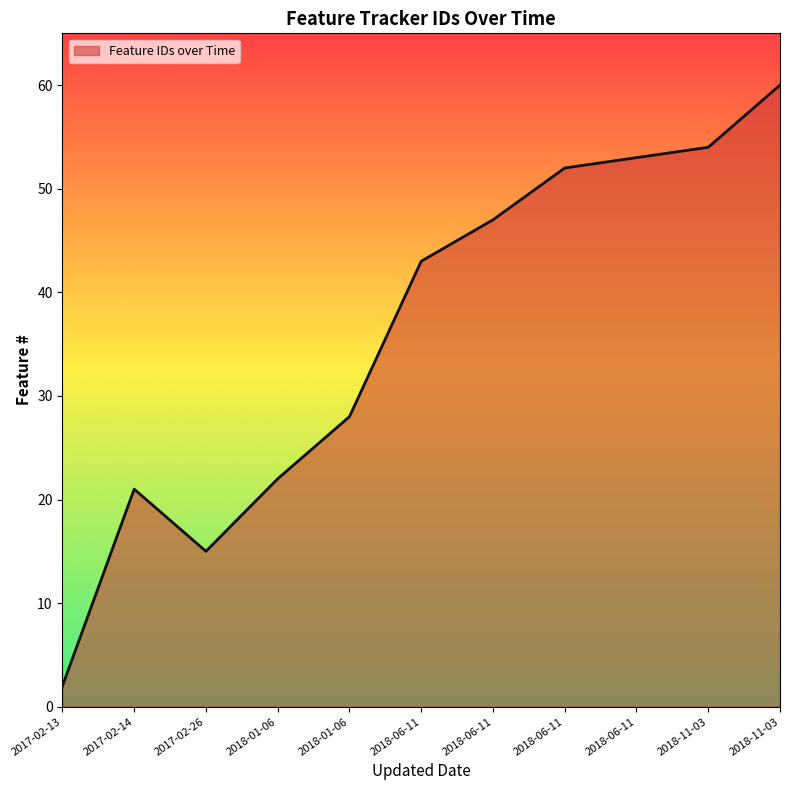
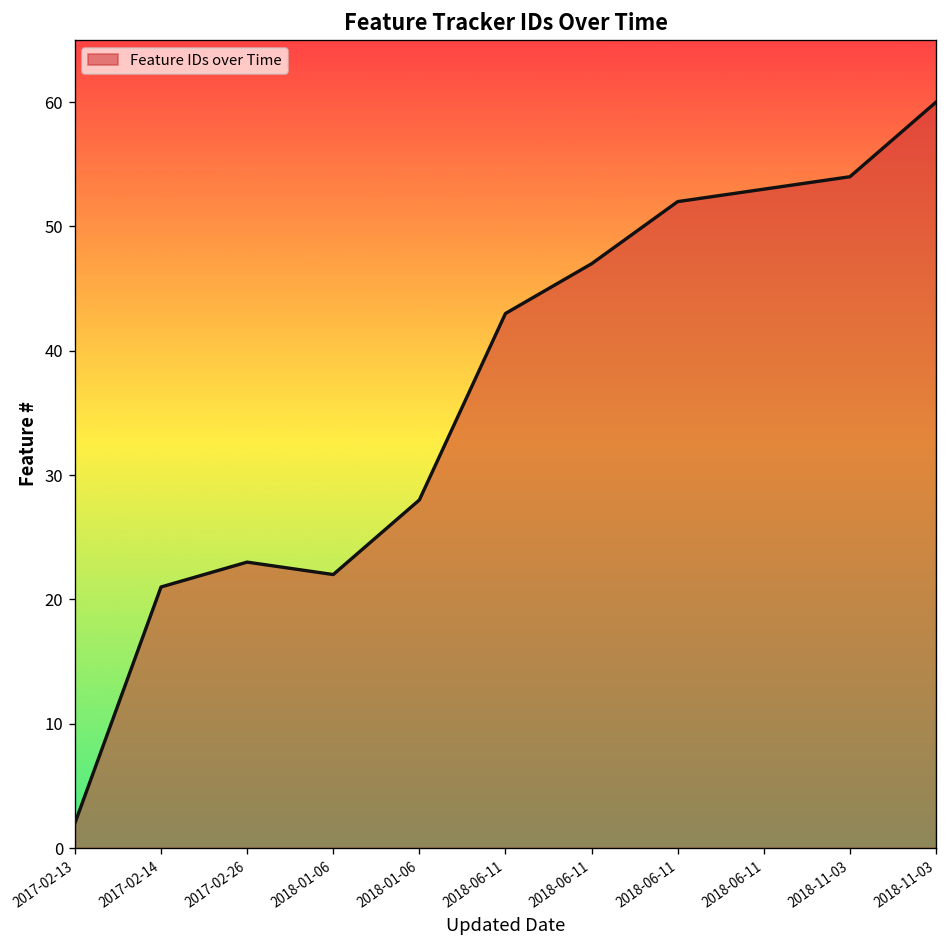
2017-02-26: 15 -> 23
